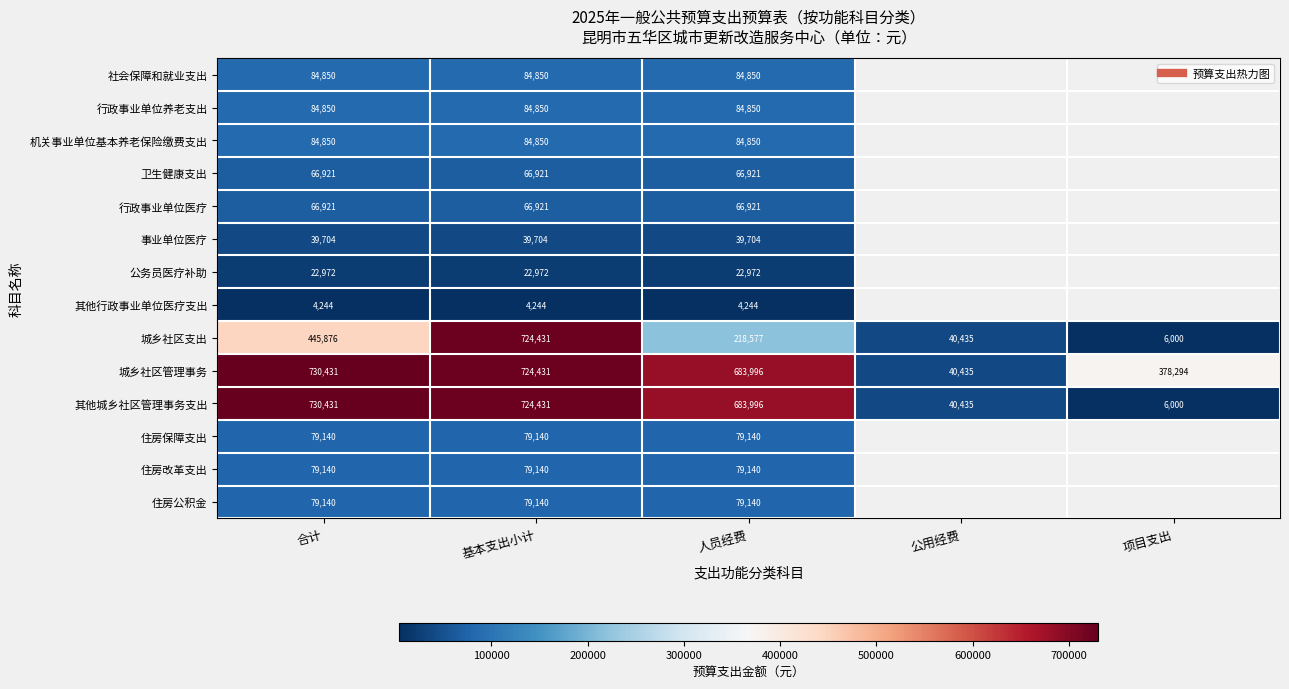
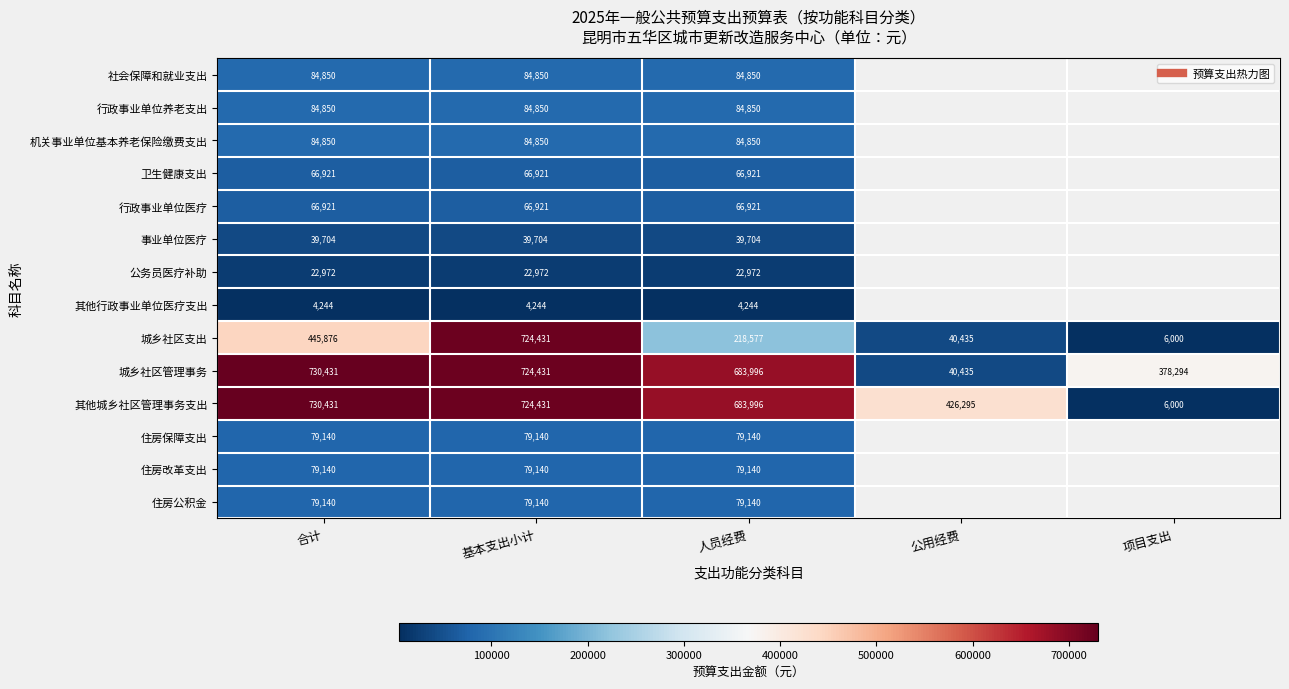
其他城乡社区管理事务支出, 公用经费: 40,435 -> 426,295
